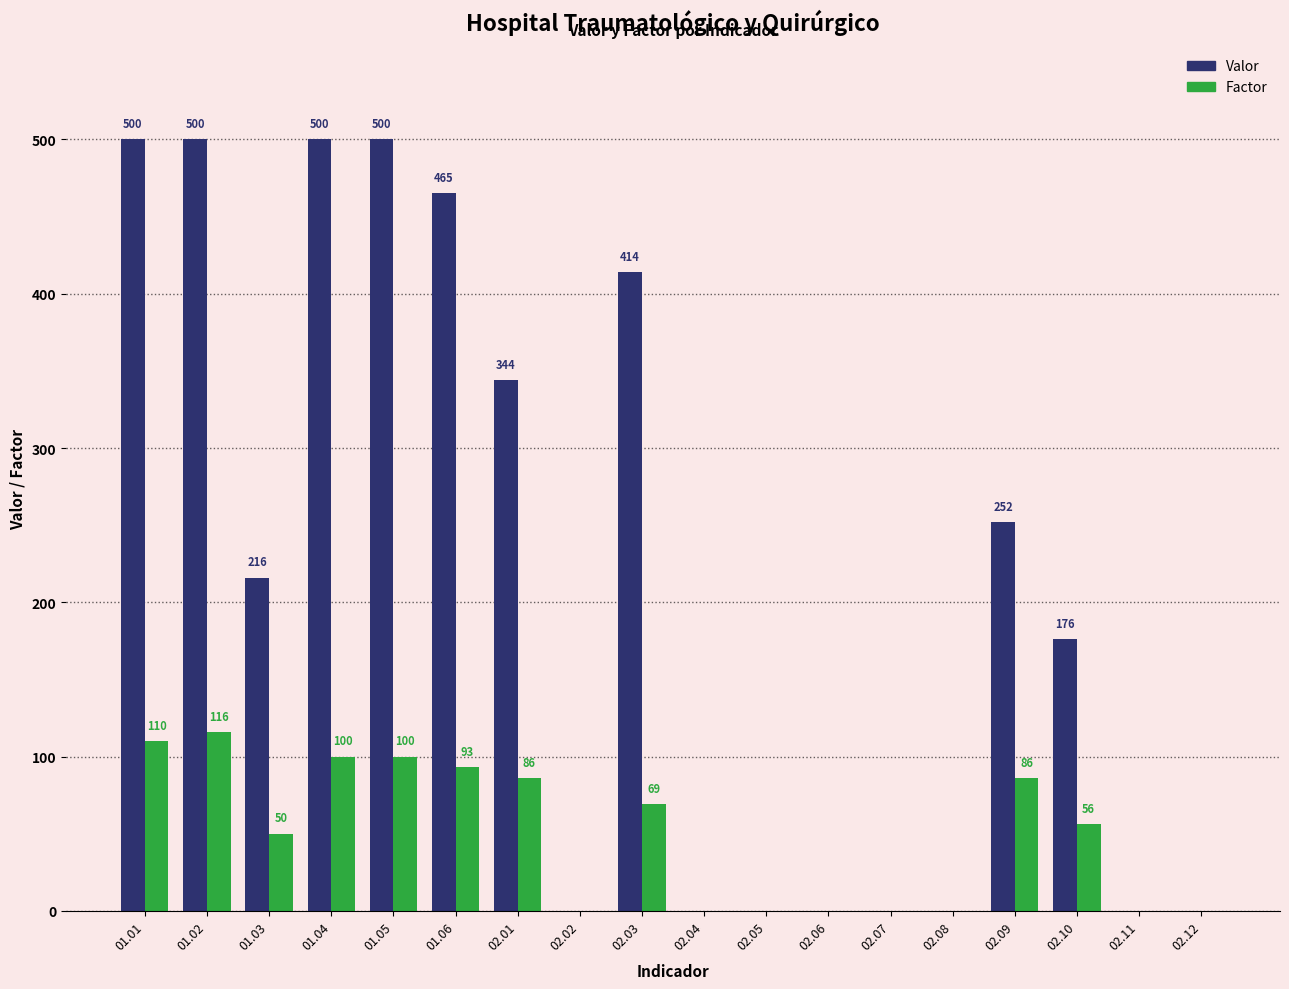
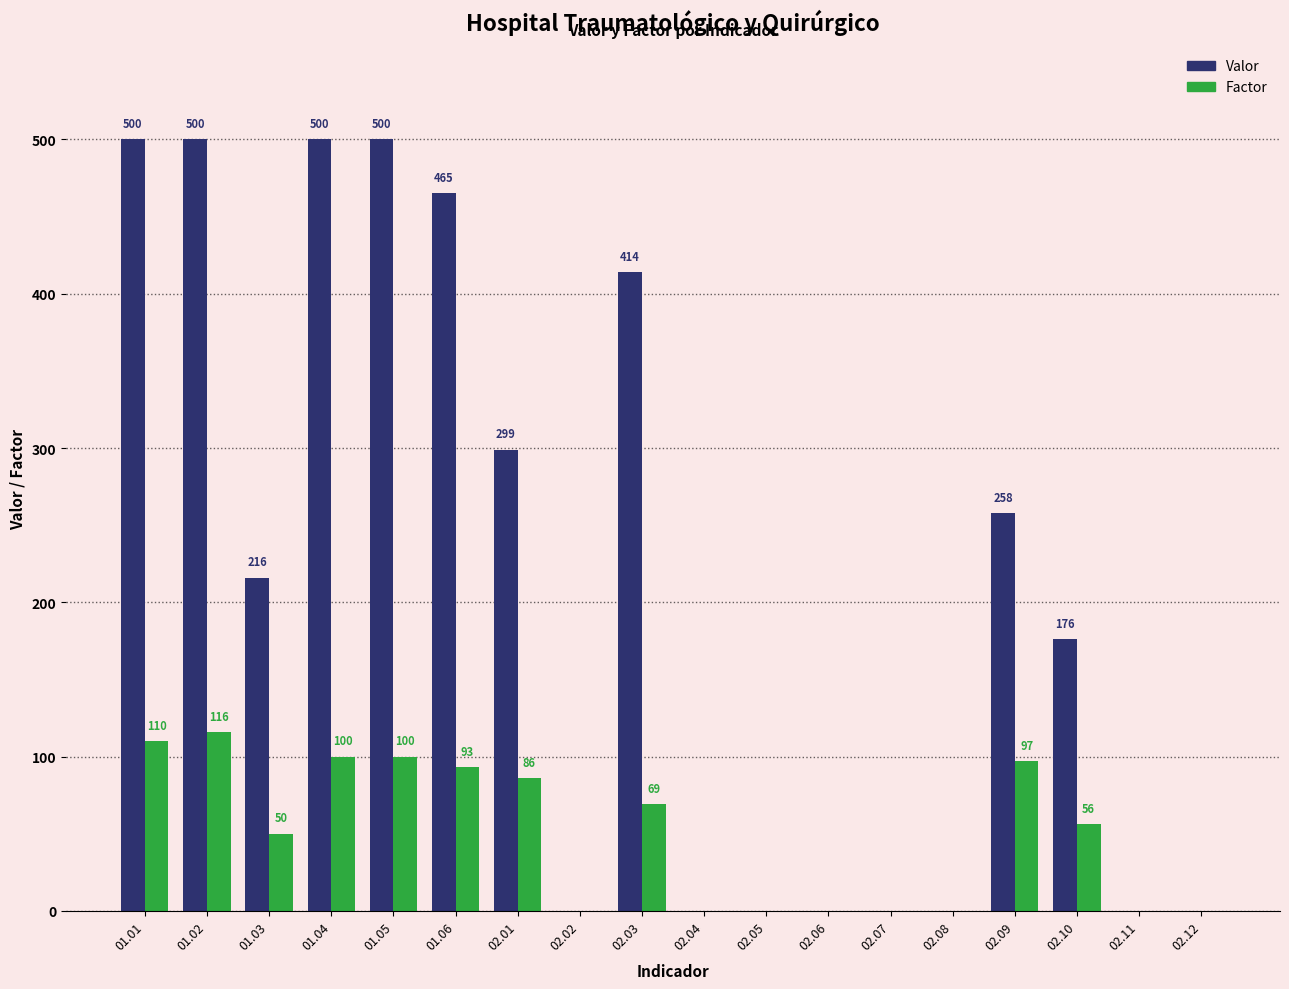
Valor, 02.01: 344 -> 299
Valor, 02.09: 252 -> 258
Factor, 02.09: 86 -> 97
